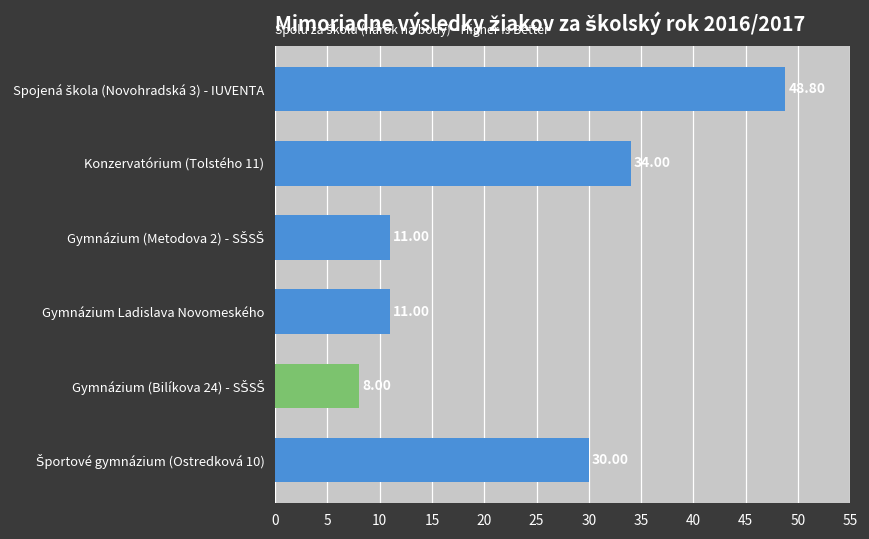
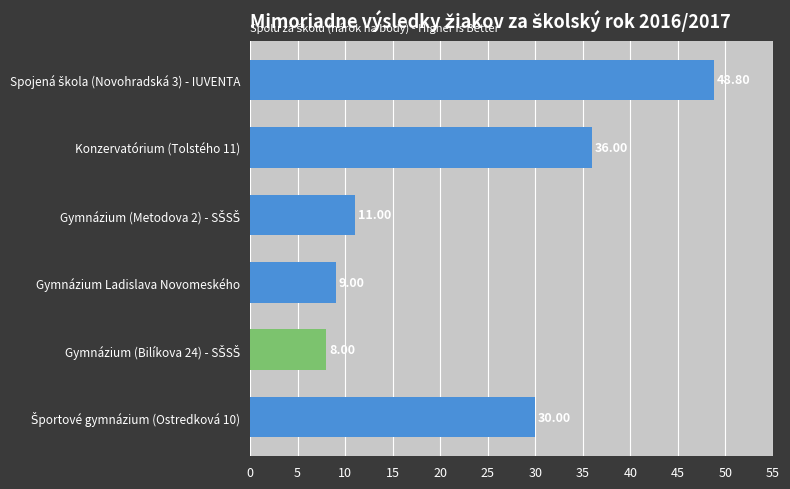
Konzervatórium (Tolstého 11): 34.00 -> 36.00
Gymnázium Ladislava Novomeského: 11.00 -> 9.00
